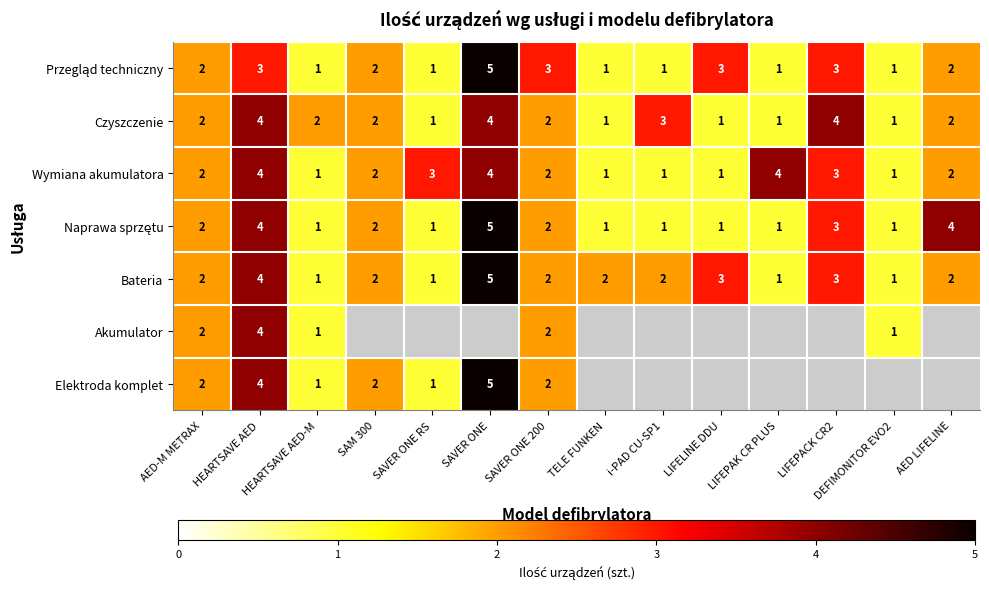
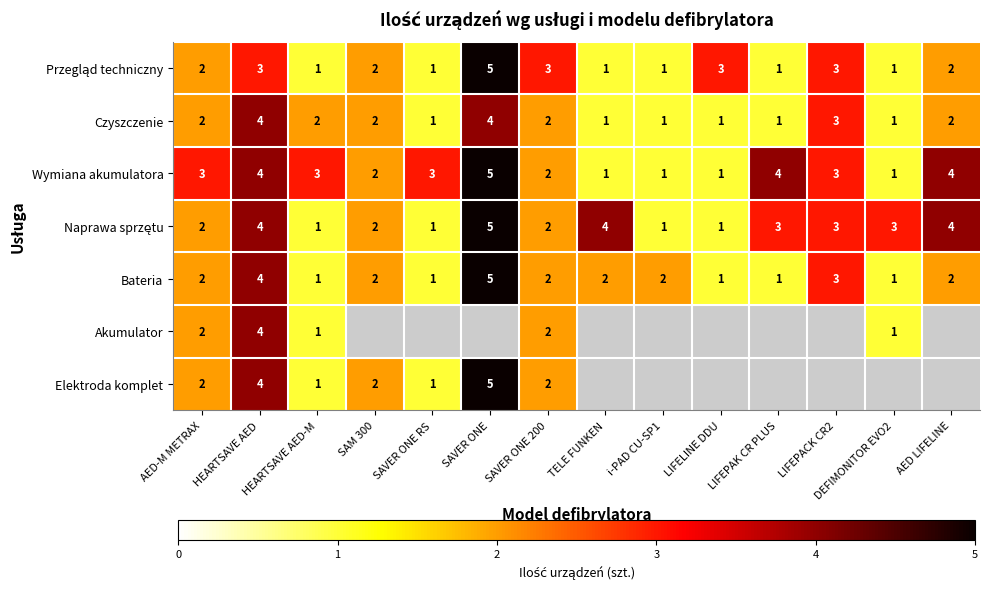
Czyszczenie, i-PAD CU-SP1: 3 -> 1
Czyszczenie, LIFEPACK CR2: 4 -> 3
Wymiana akumulatora, AED-M METRAX: 2 -> 3
Wymiana akumulatora, HEARTSAVE AED-M: 1 -> 3
Wymiana akumulatora, SAVER ONE: 4 -> 5
Wymiana akumulatora, AED LIFELINE: 2 -> 4
Naprawa sprzętu, TELE FUNKEN: 1 -> 4
Naprawa sprzętu, LIFEPAK CR PLUS: 1 -> 3
Naprawa sprzętu, DEFIMONITOR EVO2: 1 -> 3
Bateria, LIFELINE DDU: 3 -> 1
